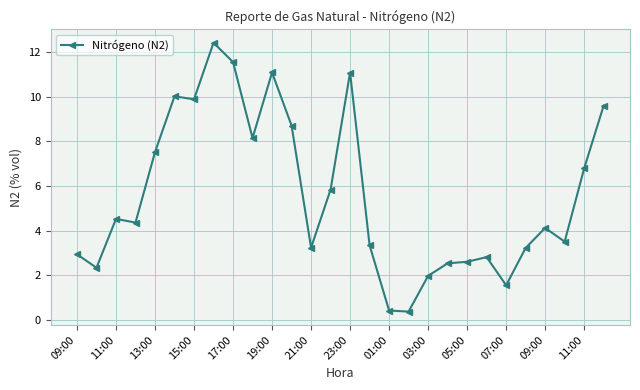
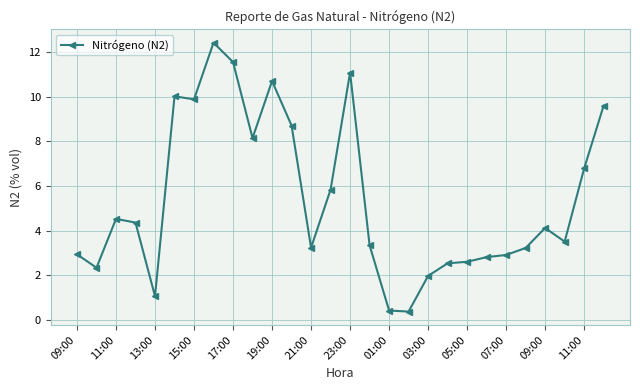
13:00: 7.5 -> 1.1
19:00: 11.1 -> 10.7
07:00: 1.6 -> 2.9
